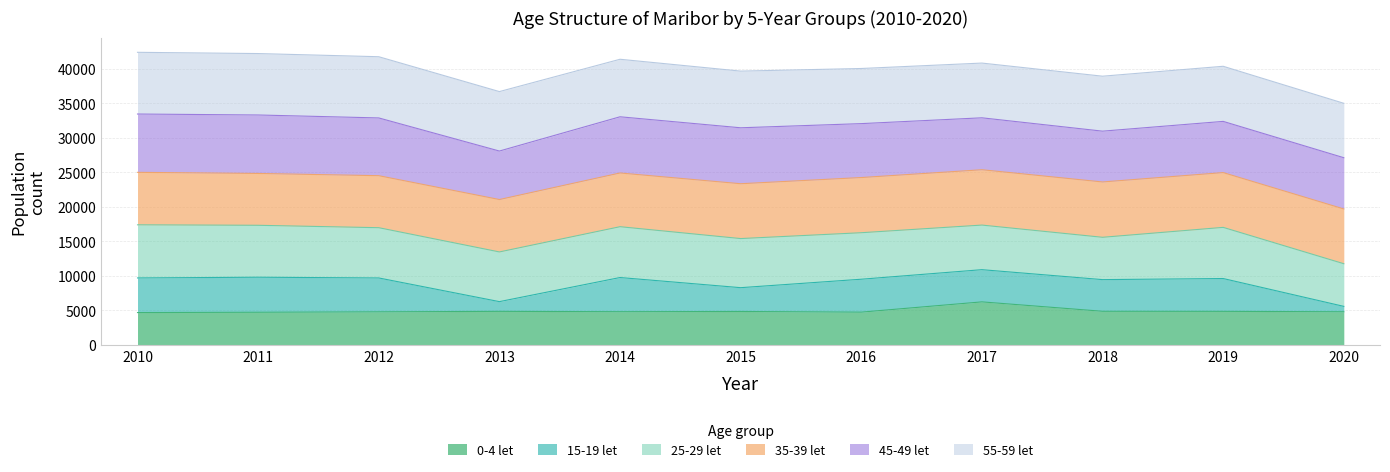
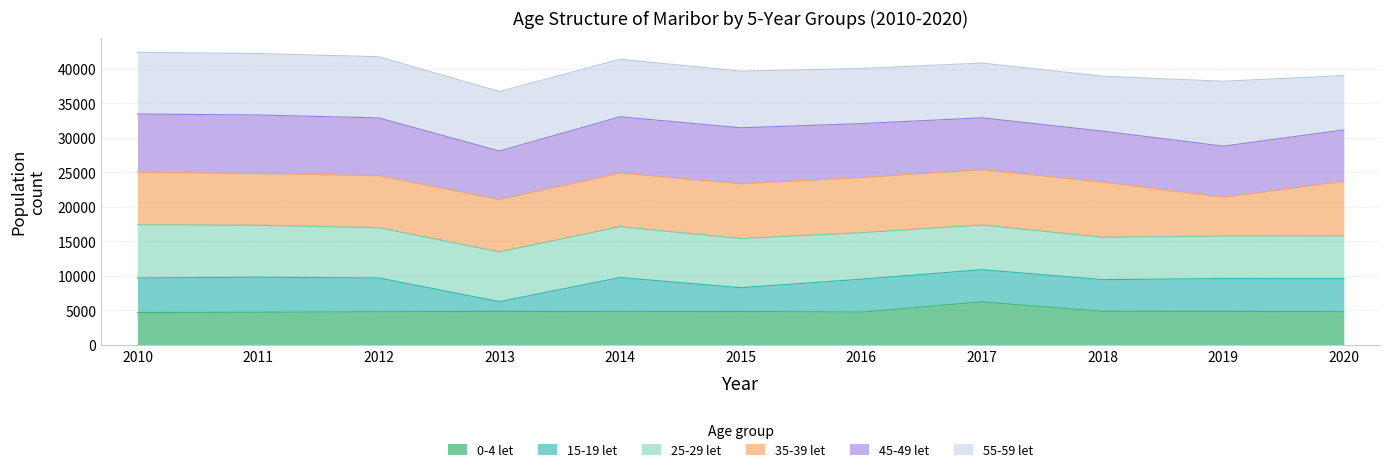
25-29 let, 2019: 7000 -> 6000
35-39 let, 2019: 8000 -> 6000
55-59 let, 2019: 8000 -> 9000
15-19 let, 2020: 1000 -> 5000
